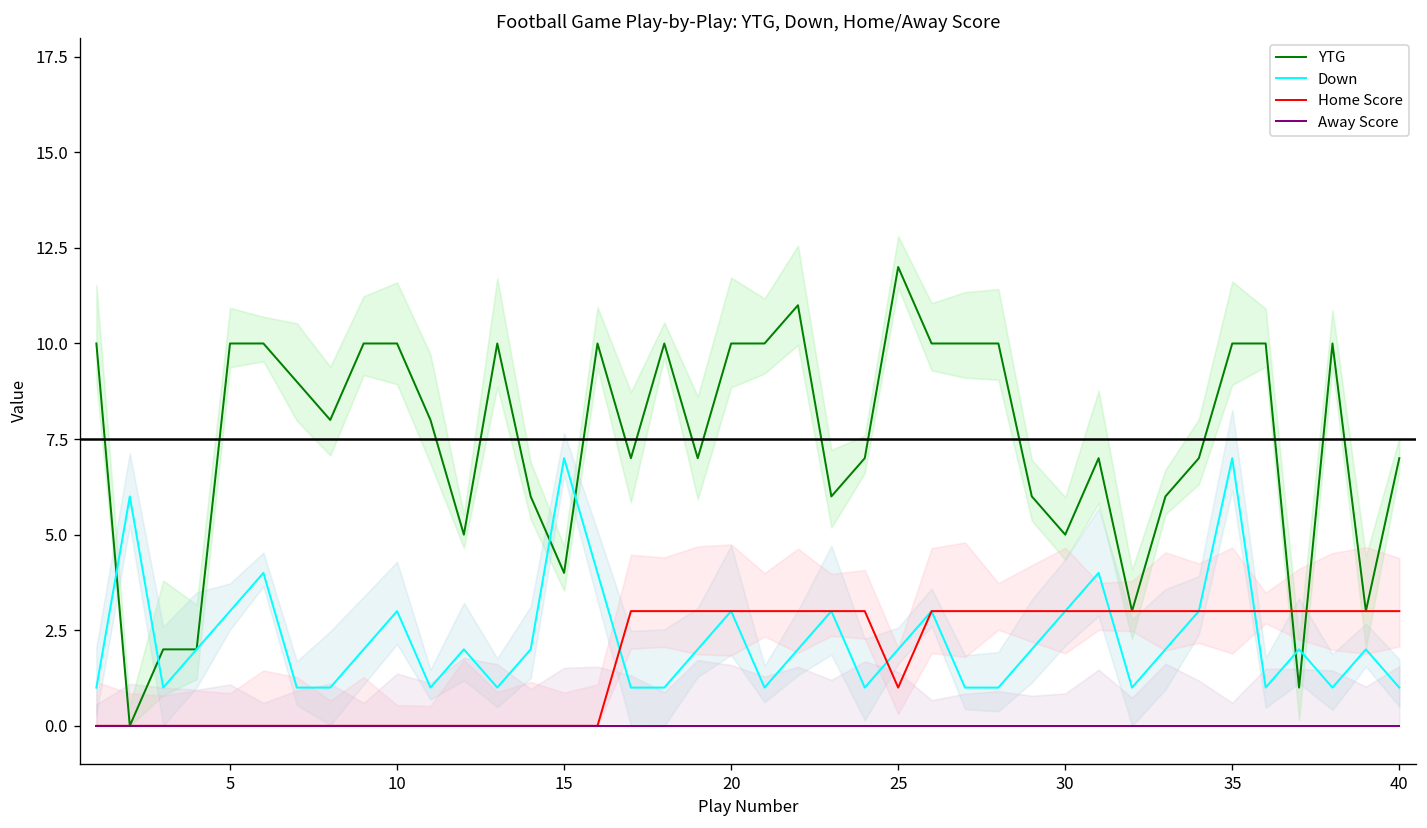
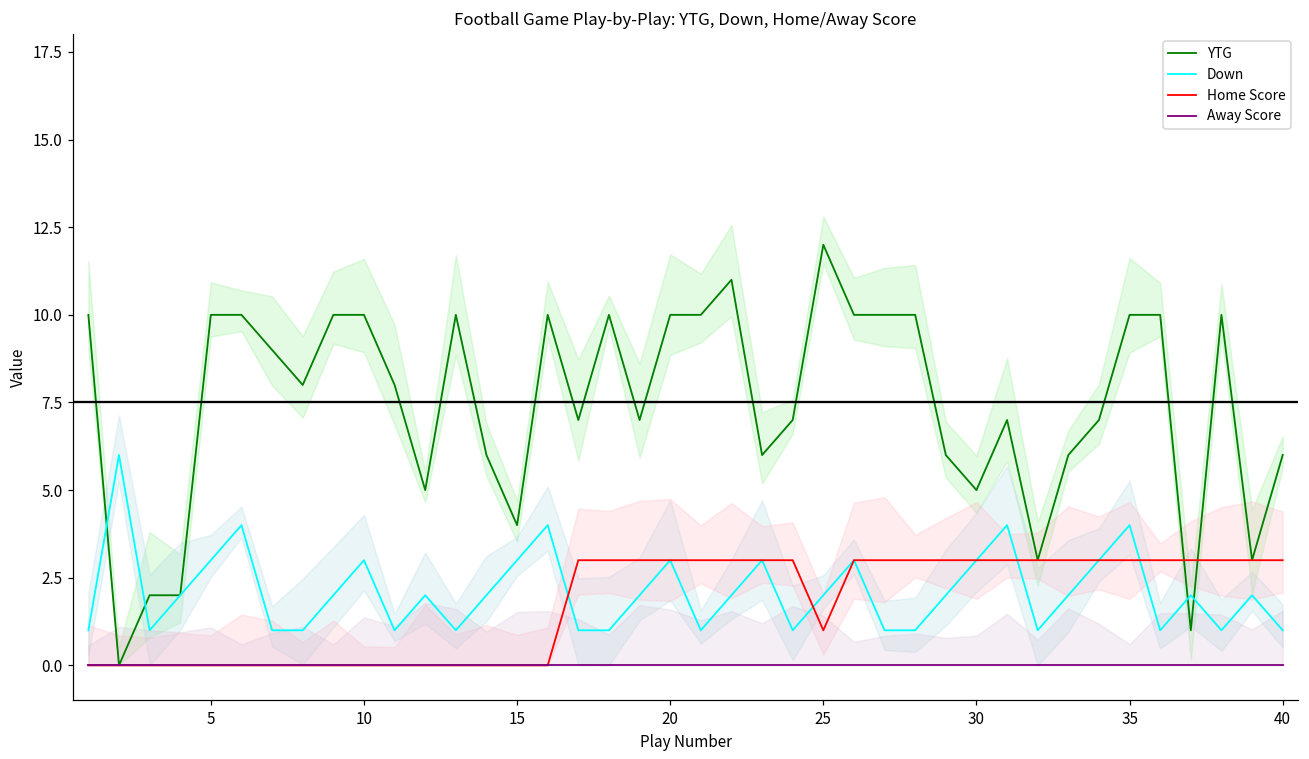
Down, 15: 7 -> 3
Down, 35: 7 -> 4
YTG, 40: 7 -> 6
